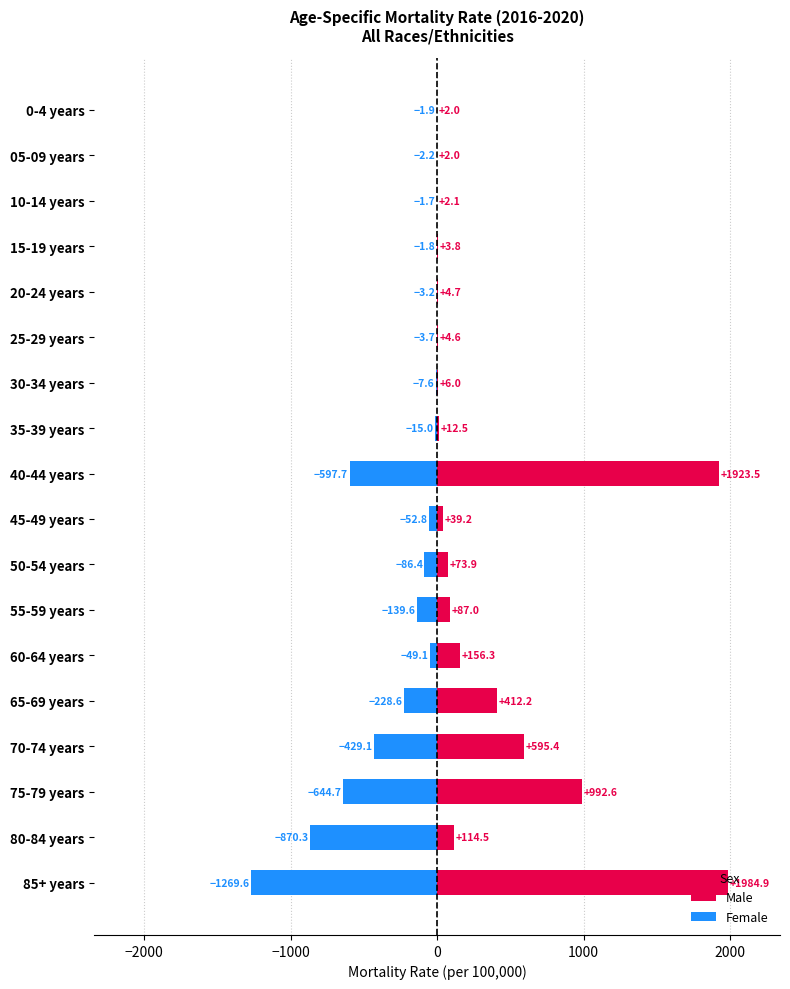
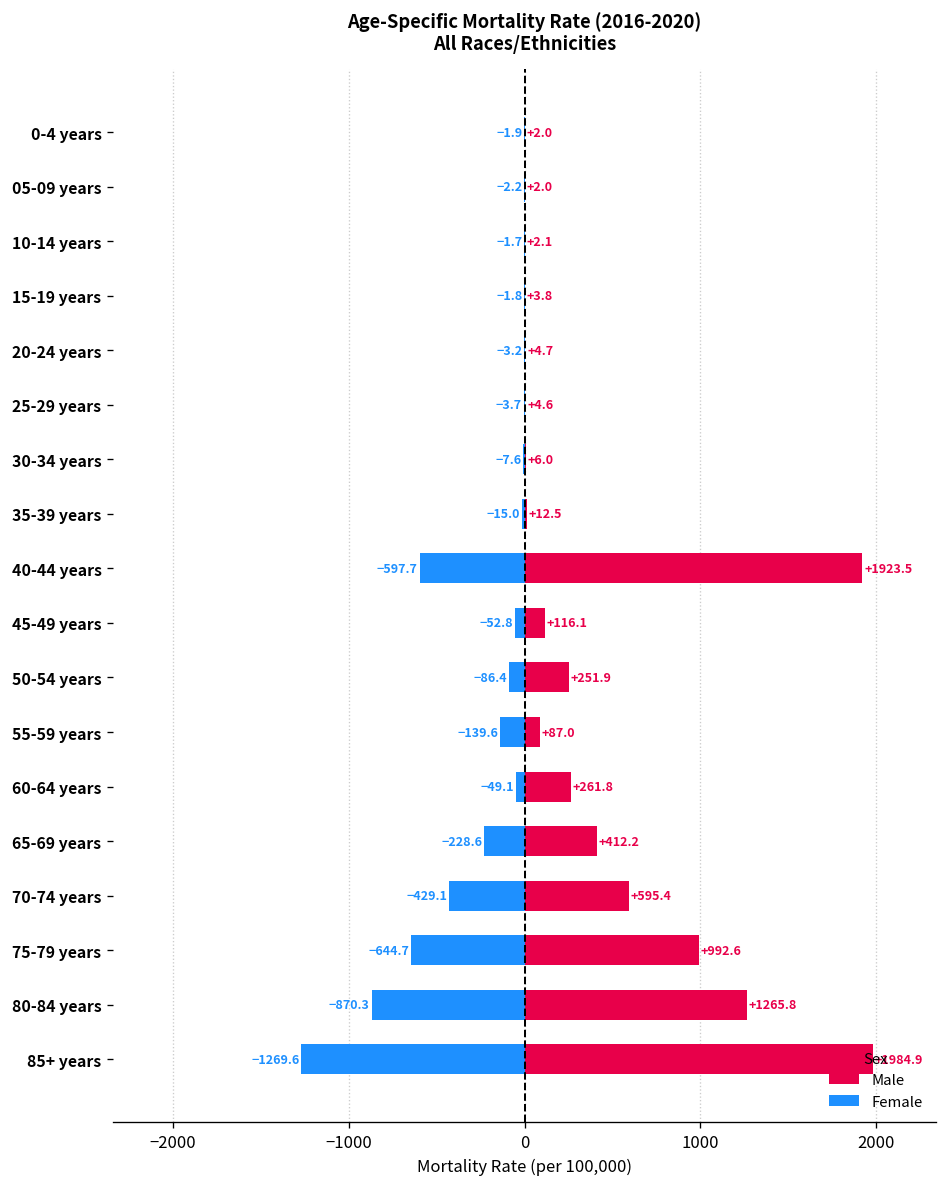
Male, 45-49 years: +39.2 -> +116.1
Male, 50-54 years: +73.9 -> +251.9
Male, 60-64 years: +156.3 -> +261.8
Male, 80-84 years: +114.5 -> +1265.8
